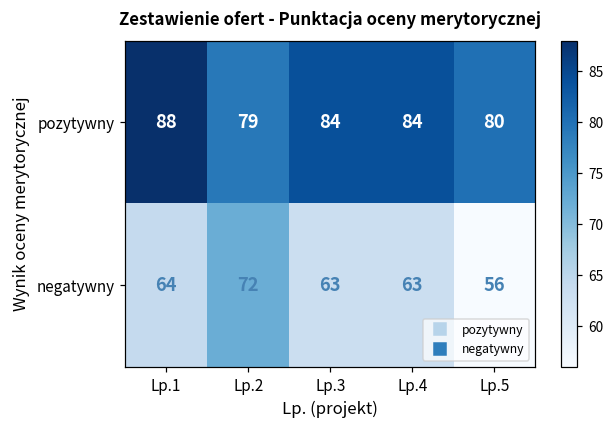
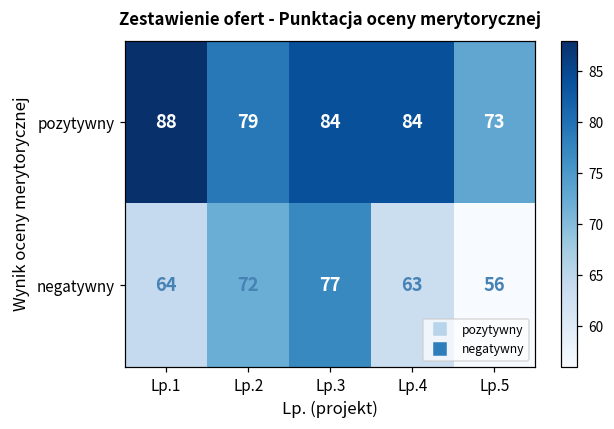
pozytywny, Lp.5: 80 -> 73
negatywny, Lp.3: 63 -> 77
